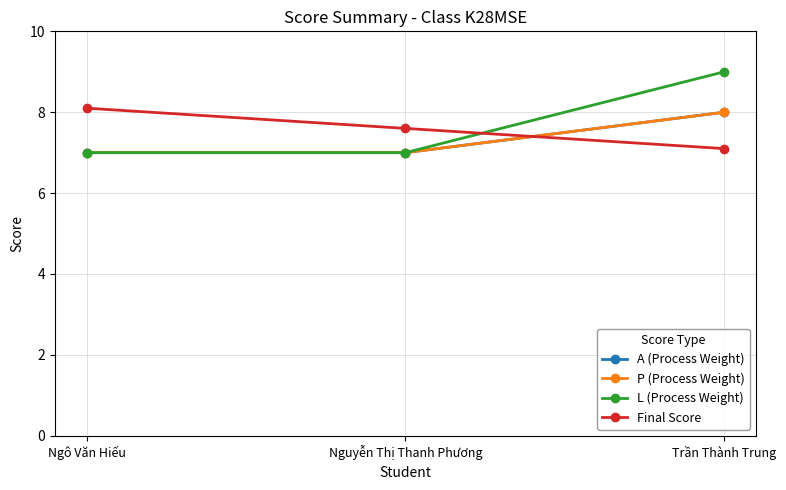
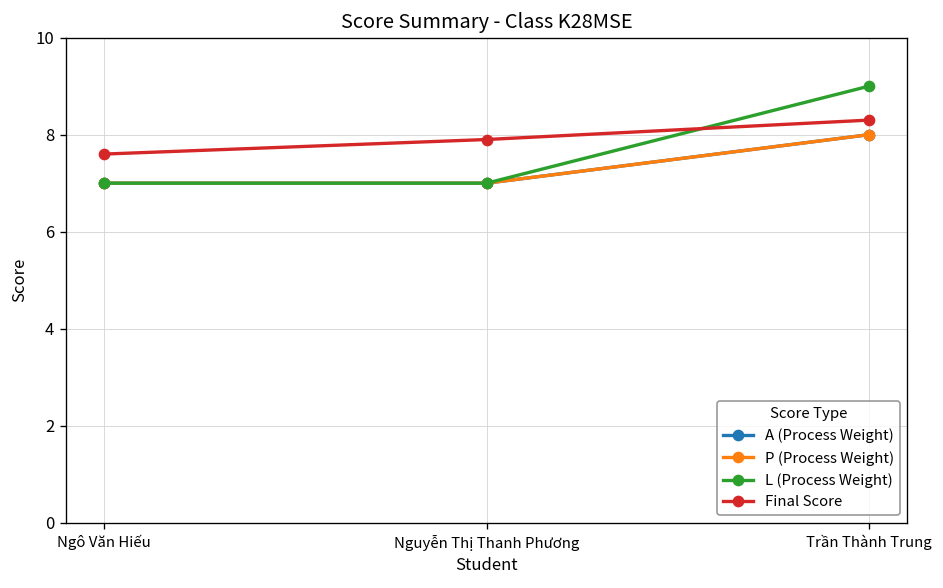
Final Score, Ngô Văn Hiếu: 8.1 -> 7.6
Final Score, Nguyễn Thị Thanh Phương: 7.6 -> 7.9
Final Score, Trần Thành Trung: 7.1 -> 8.3
